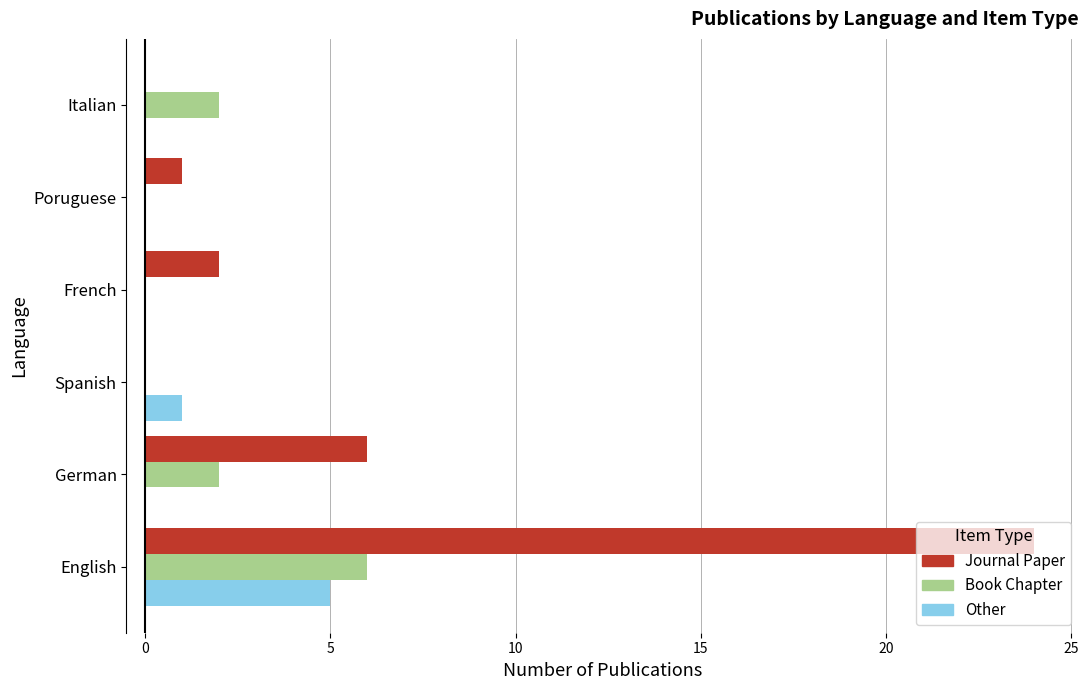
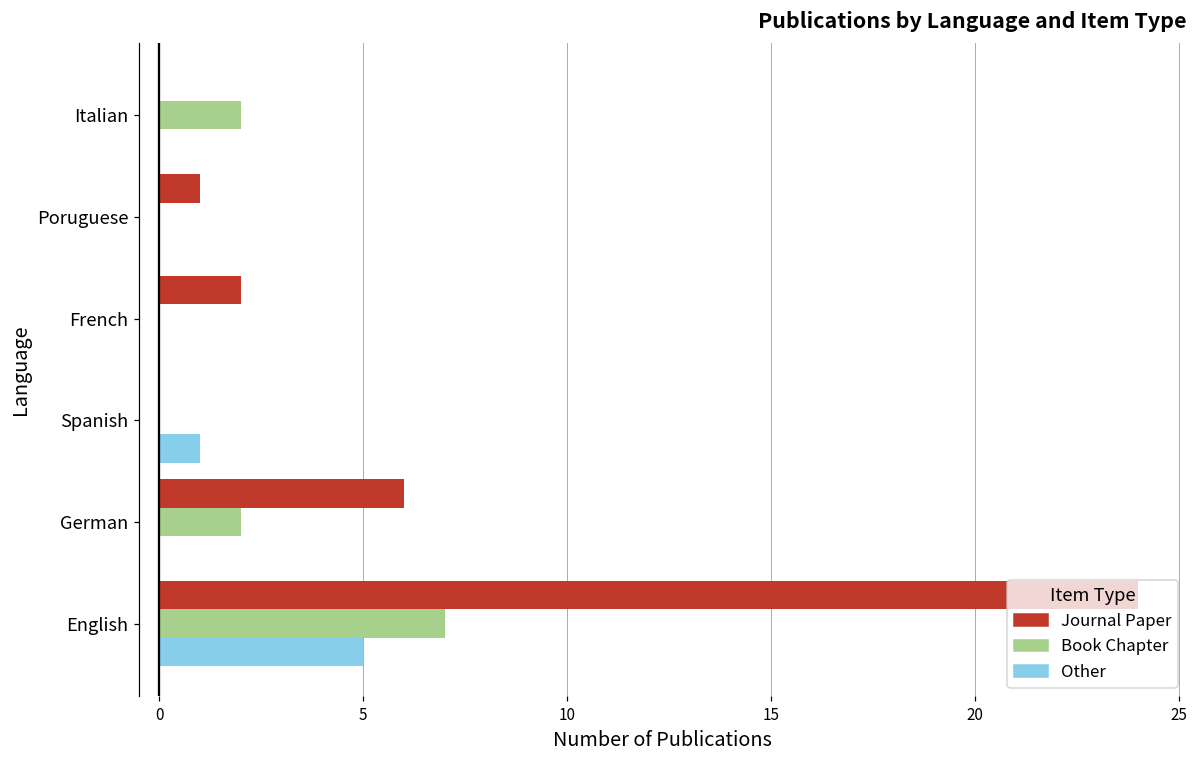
Book Chapter, English: 6 -> 7
